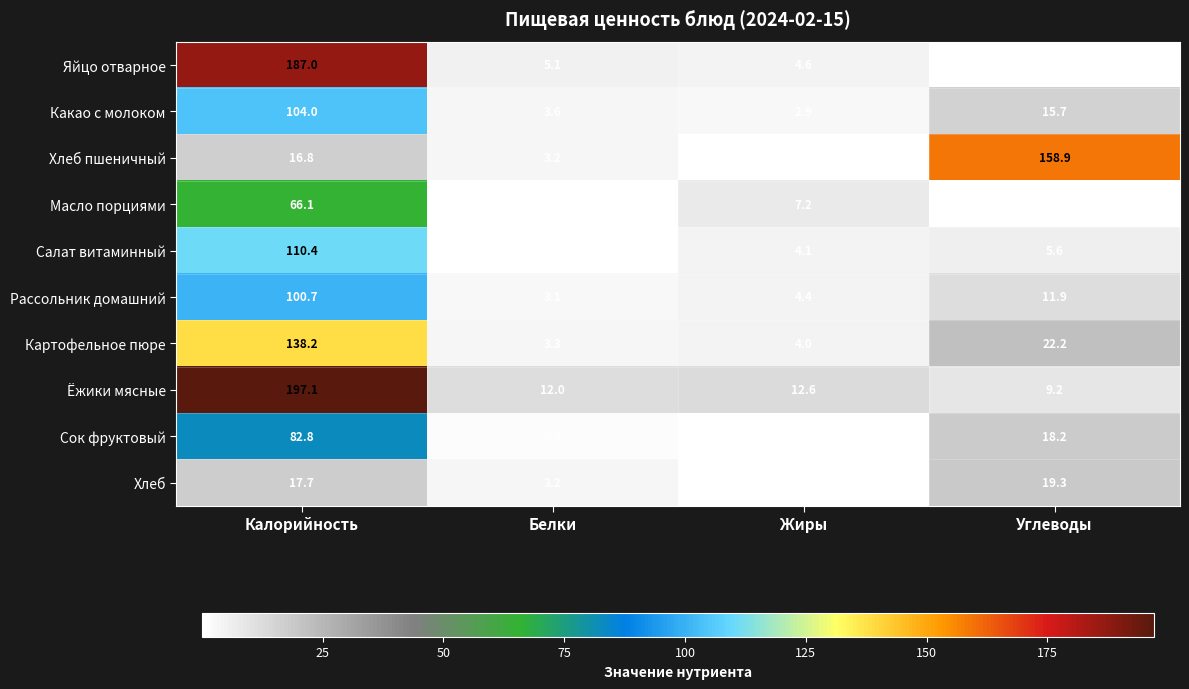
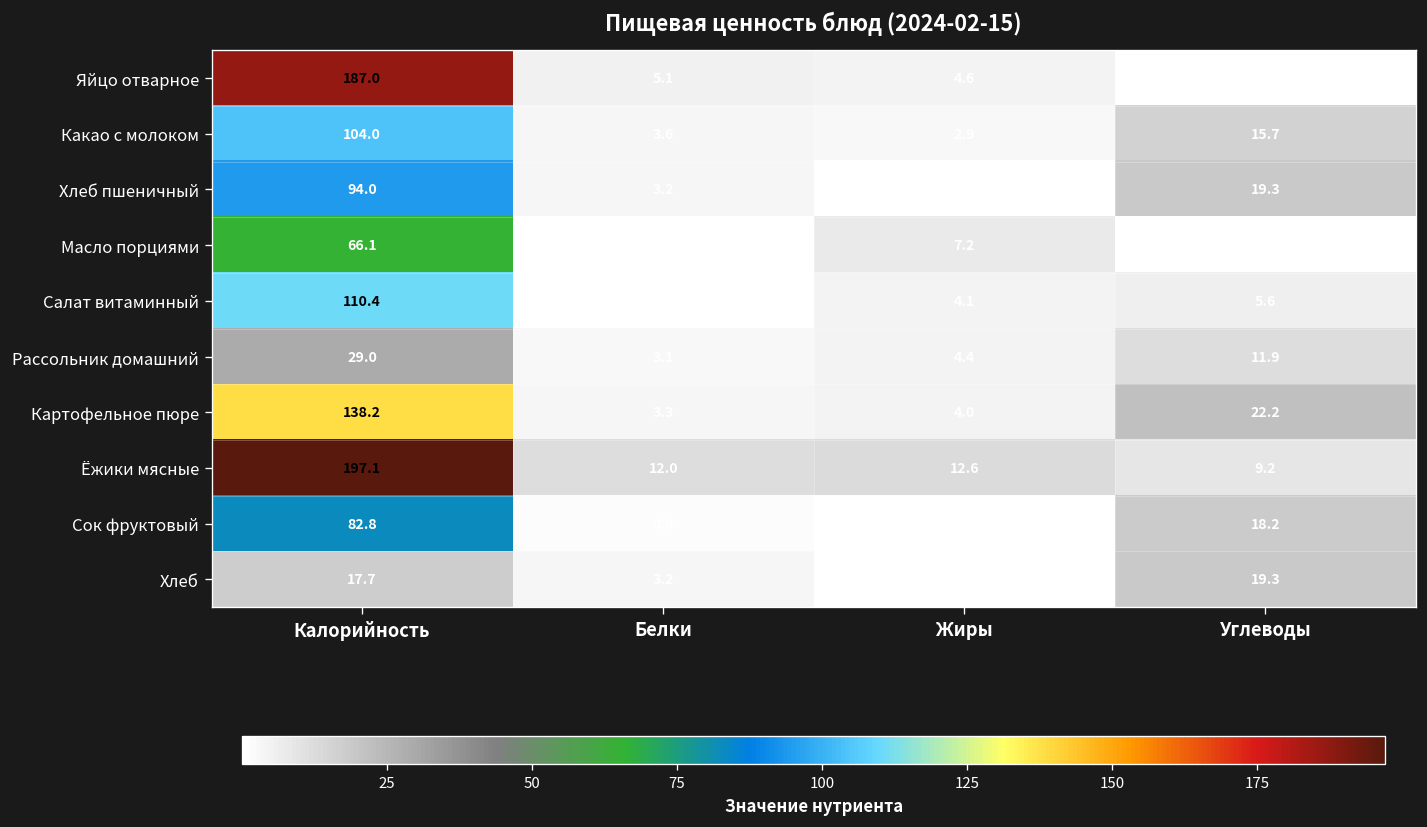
Хлеб пшеничный, Калорийность: 16.8 -> 94.0
Хлеб пшеничный, Углеводы: 158.9 -> 19.3
Рассольник домашний, Калорийность: 100.7 -> 29.0
